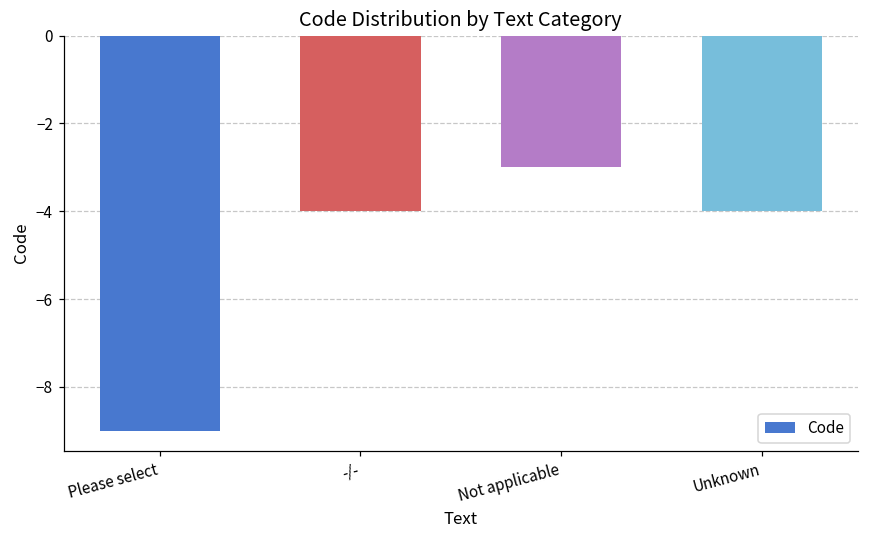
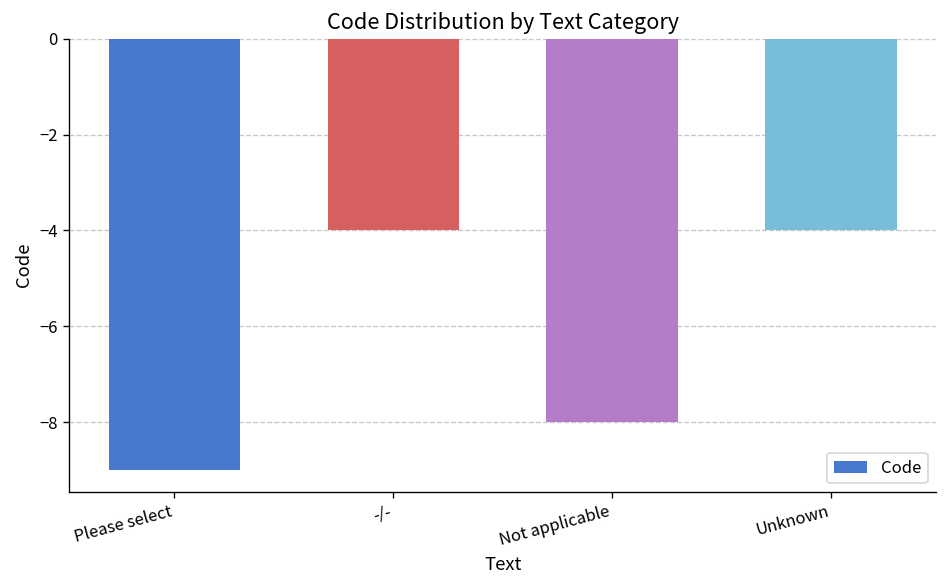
Not applicable: -3 -> -8
